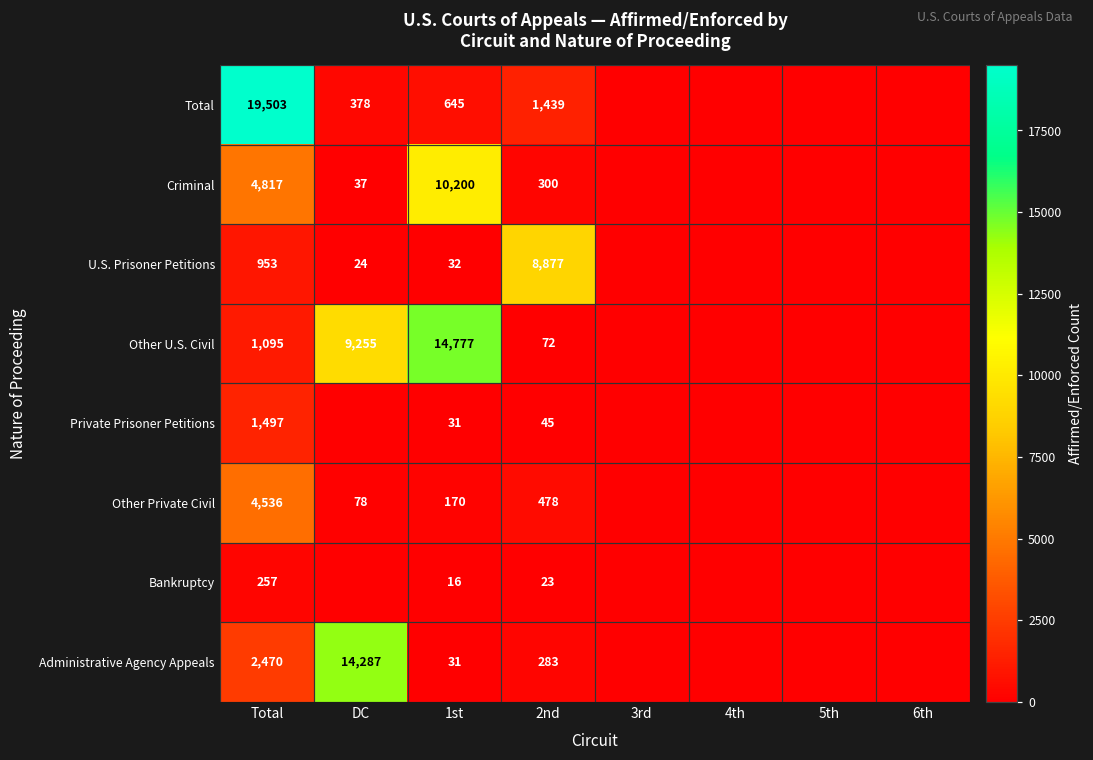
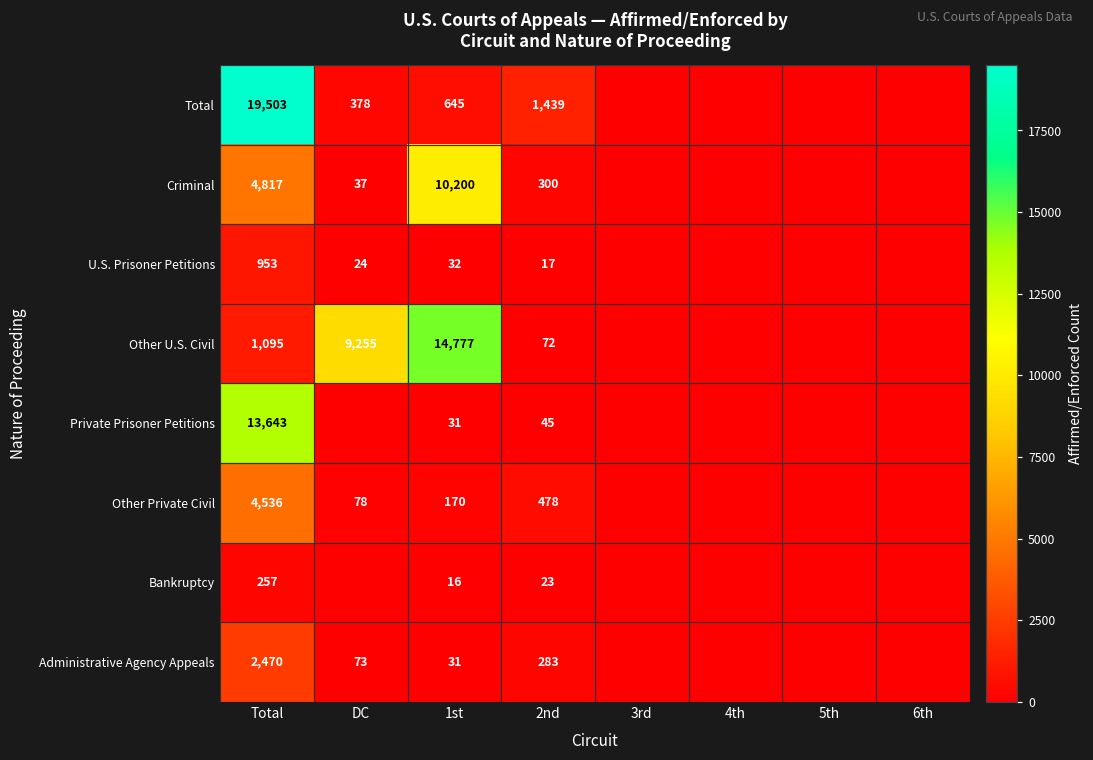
U.S. Prisoner Petitions, 2nd: 8,877 -> 17
Private Prisoner Petitions, Total: 1,497 -> 13,643
Administrative Agency Appeals, DC: 14,287 -> 73
